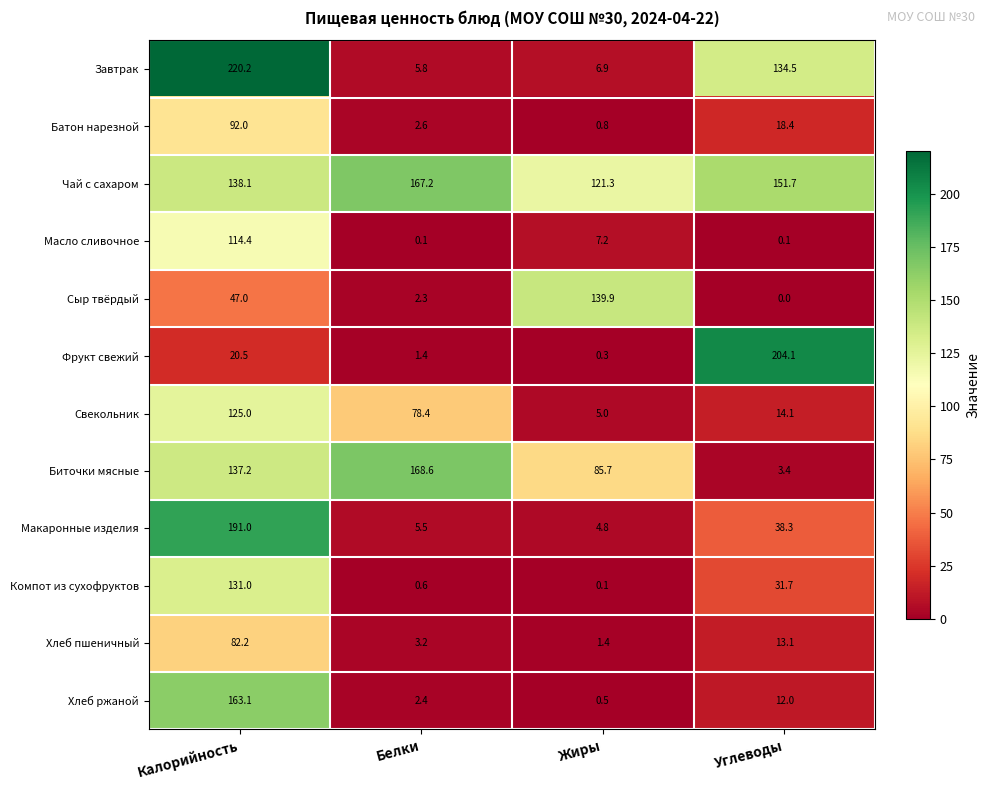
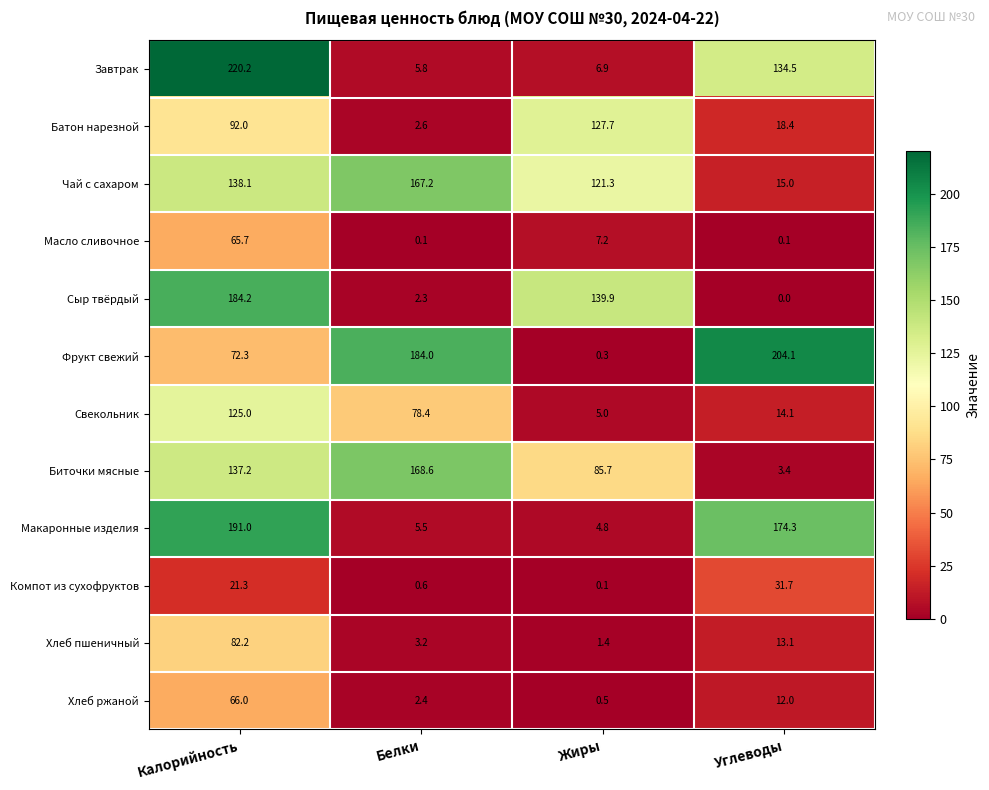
Батон нарезной, Жиры: 0.8 -> 127.7
Чай с сахаром, Углеводы: 151.7 -> 15.0
Масло сливочное, Калорийность: 114.4 -> 65.7
Сыр твёрдый, Калорийность: 47.0 -> 184.2
Фрукт свежий, Калорийность: 20.5 -> 72.3
Фрукт свежий, Белки: 1.4 -> 184.0
Макаронные изделия, Углеводы: 38.3 -> 174.3
Компот из сухофруктов, Калорийность: 131.0 -> 21.3
Хлеб ржаной, Калорийность: 163.1 -> 66.0
